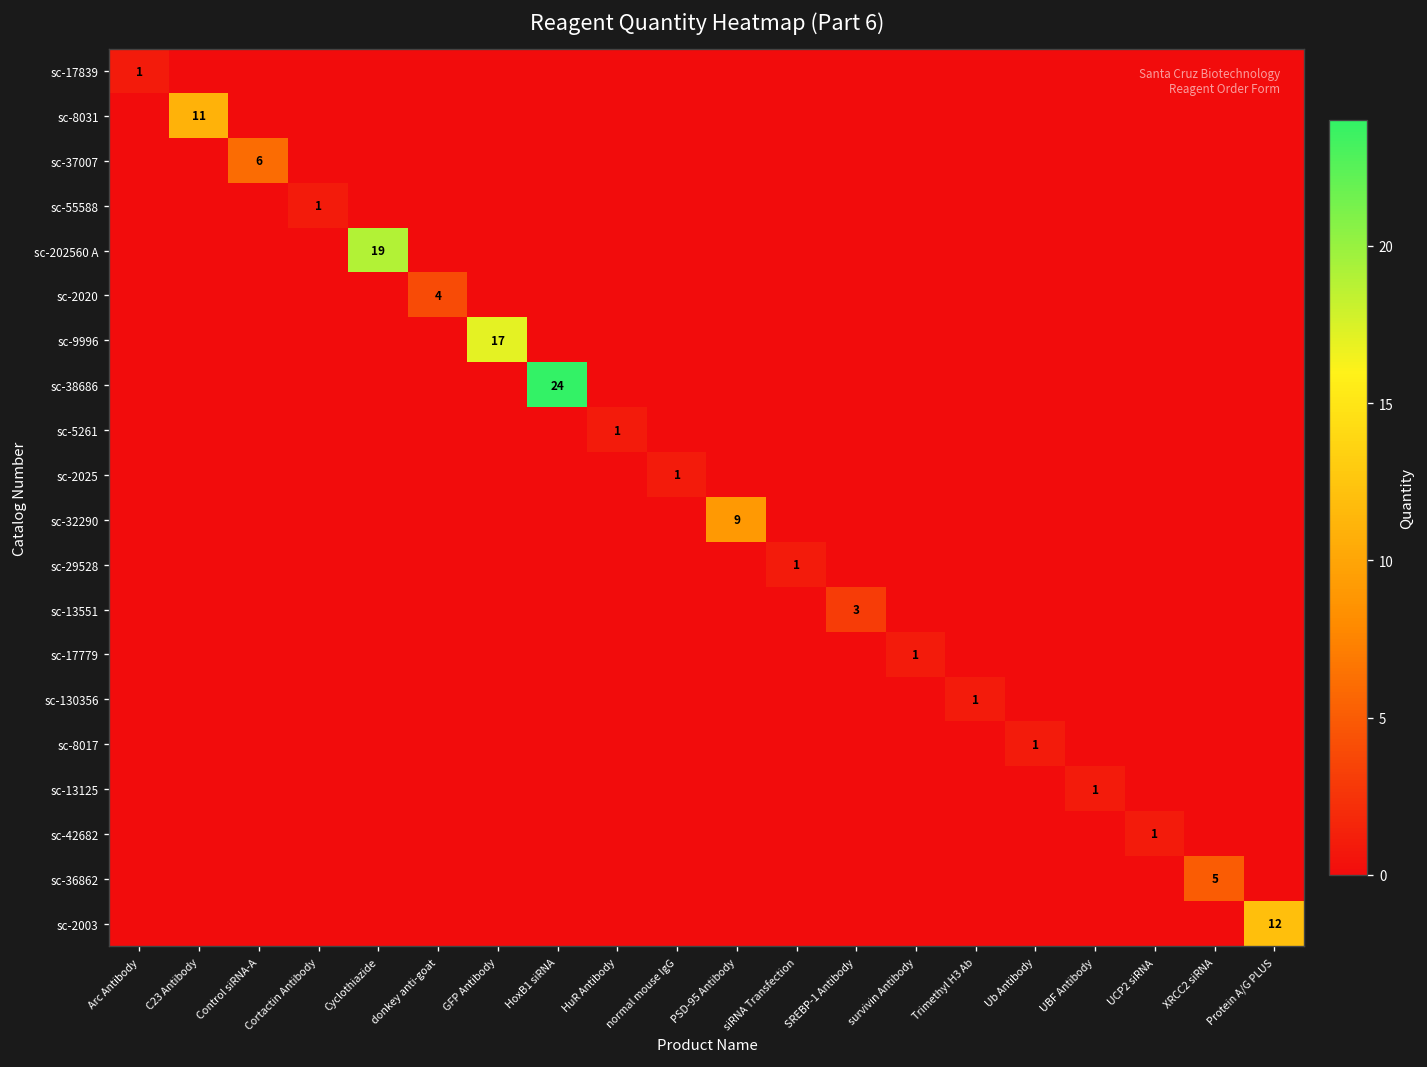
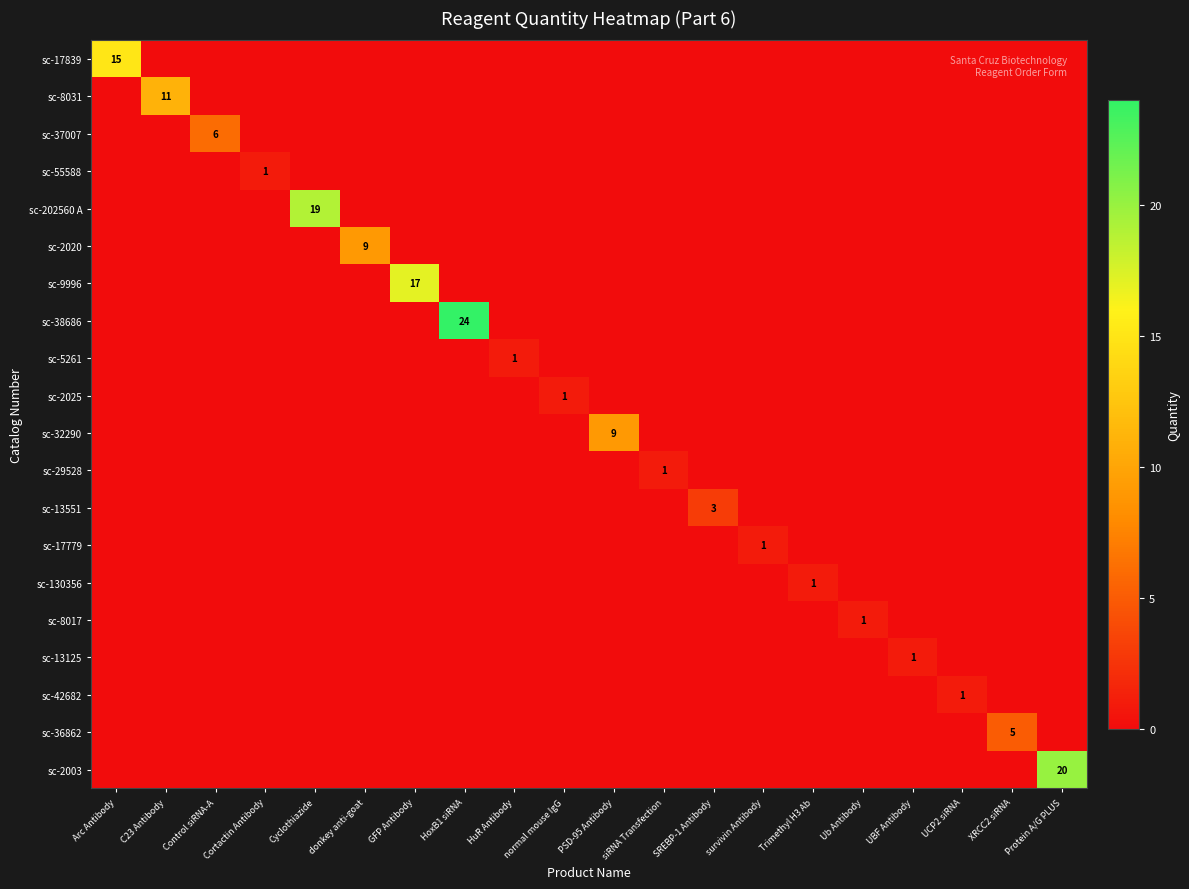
sc-17839, Arc Antibody: 1 -> 15
sc-2020, donkey anti-goat: 4 -> 9
sc-2003, Protein A/G PLUS: 12 -> 20
